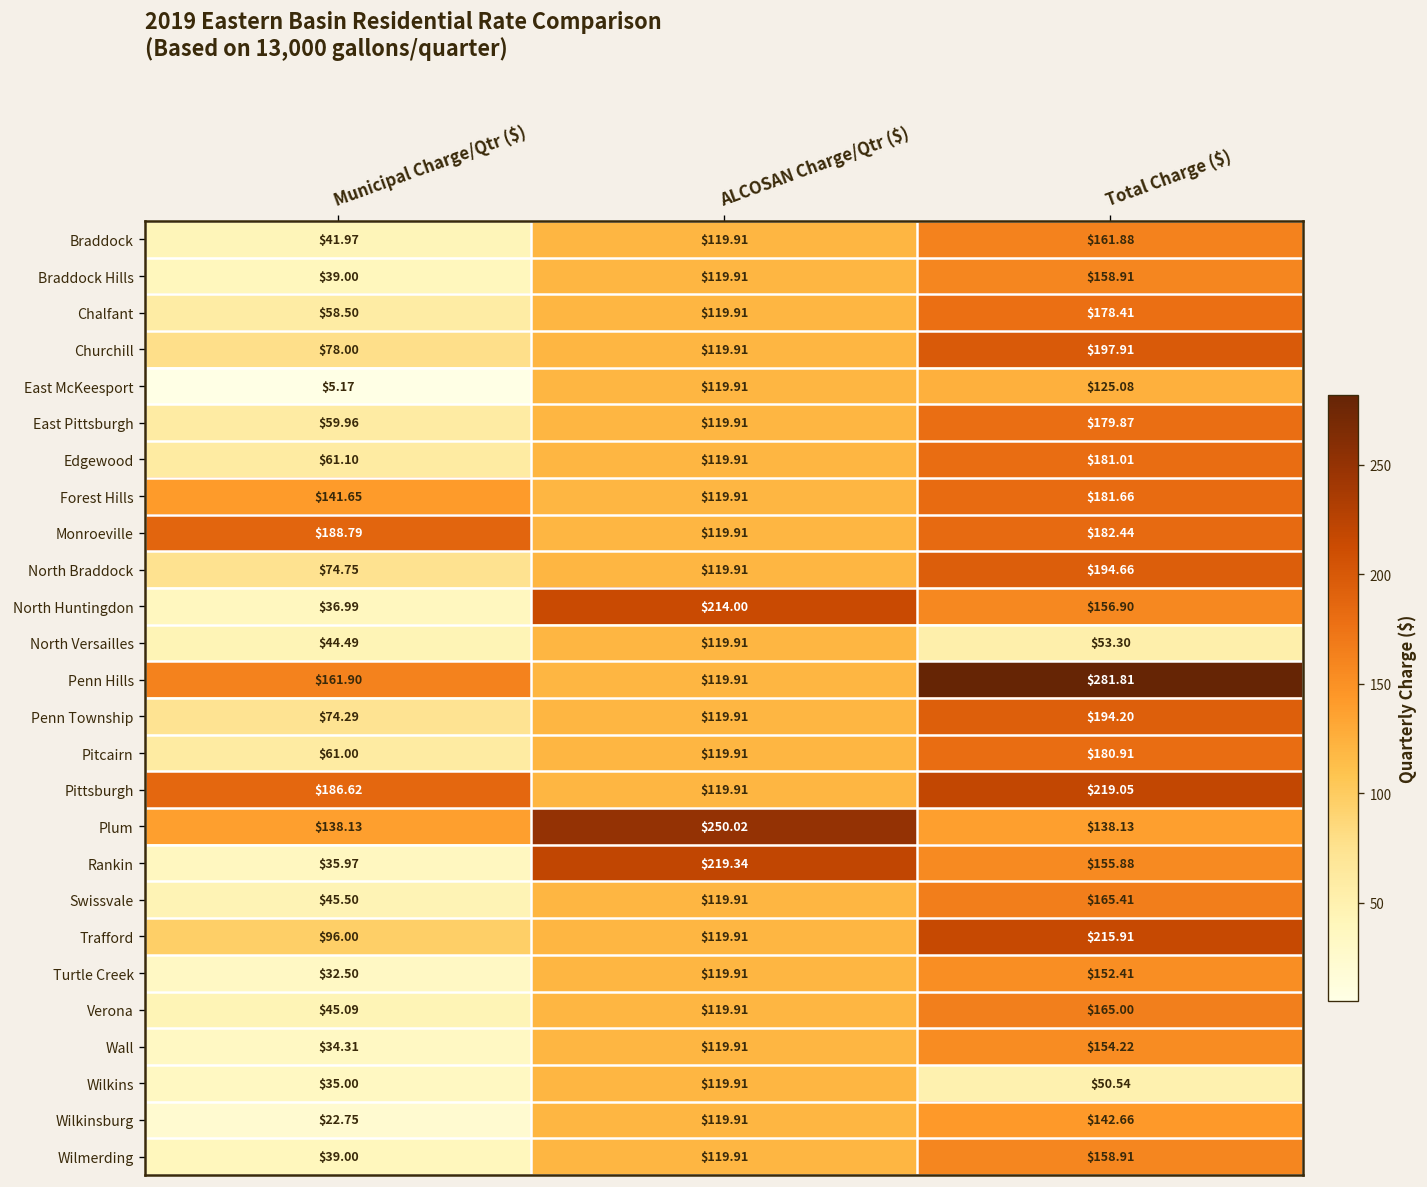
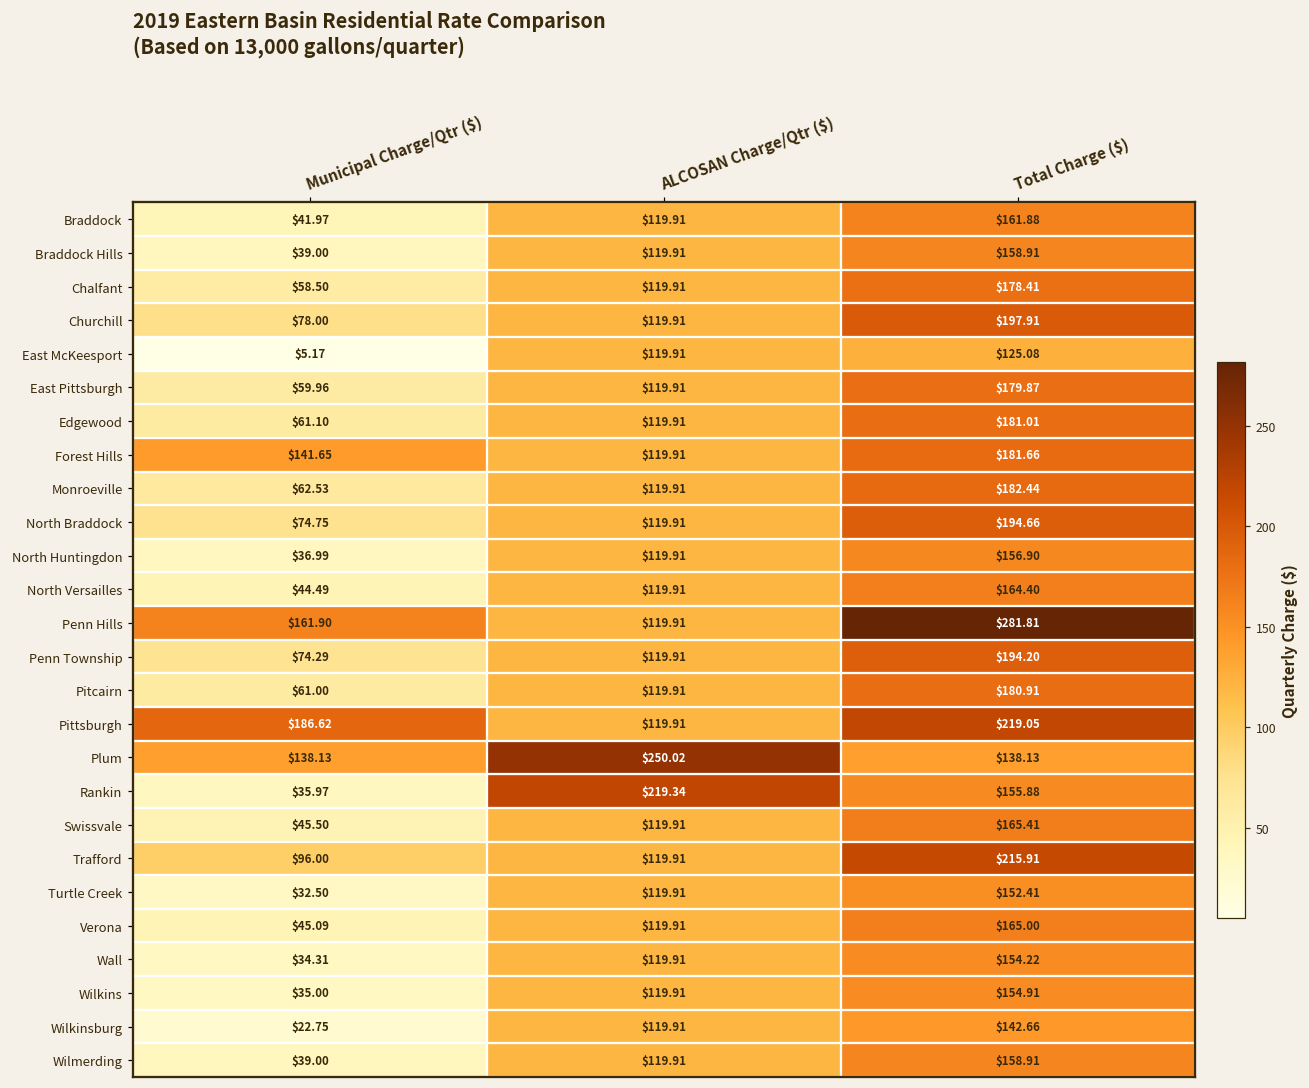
Monroeville, Municipal Charge/Qtr ($): $188.79 -> $62.53
North Huntingdon, ALCOSAN Charge/Qtr ($): $214.00 -> $119.91
North Versailles, Total Charge ($): $53.30 -> $164.40
Wilkins, Total Charge ($): $50.54 -> $154.91
